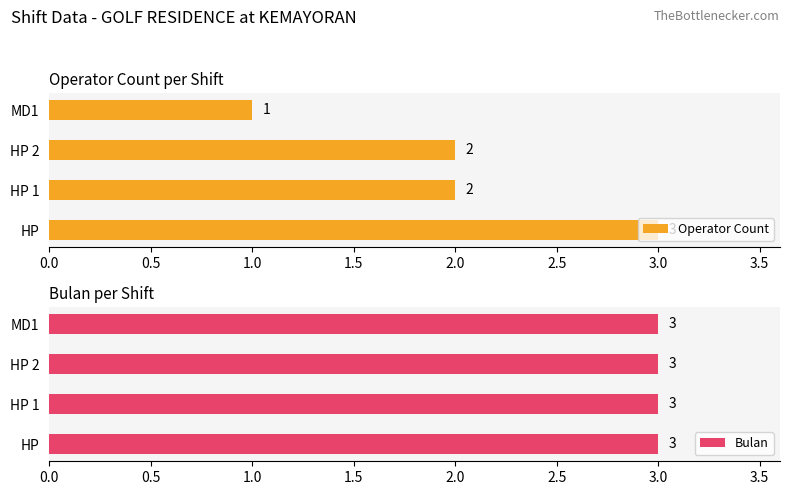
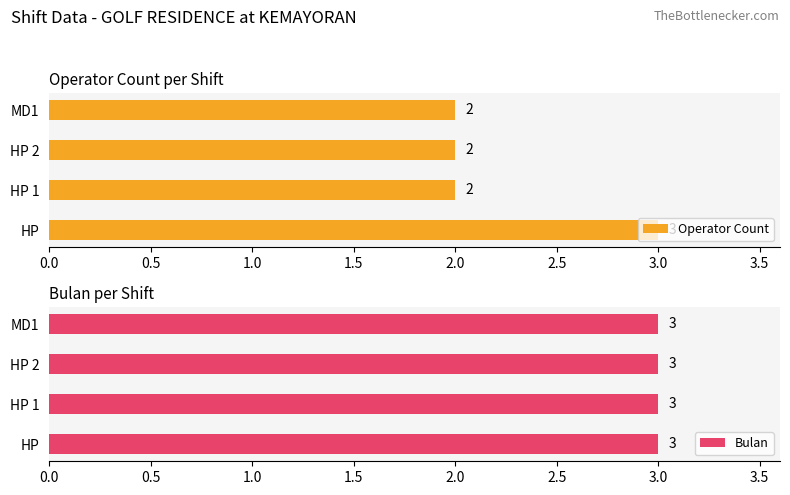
Operator Count per Shift, MD1: 1 -> 2
